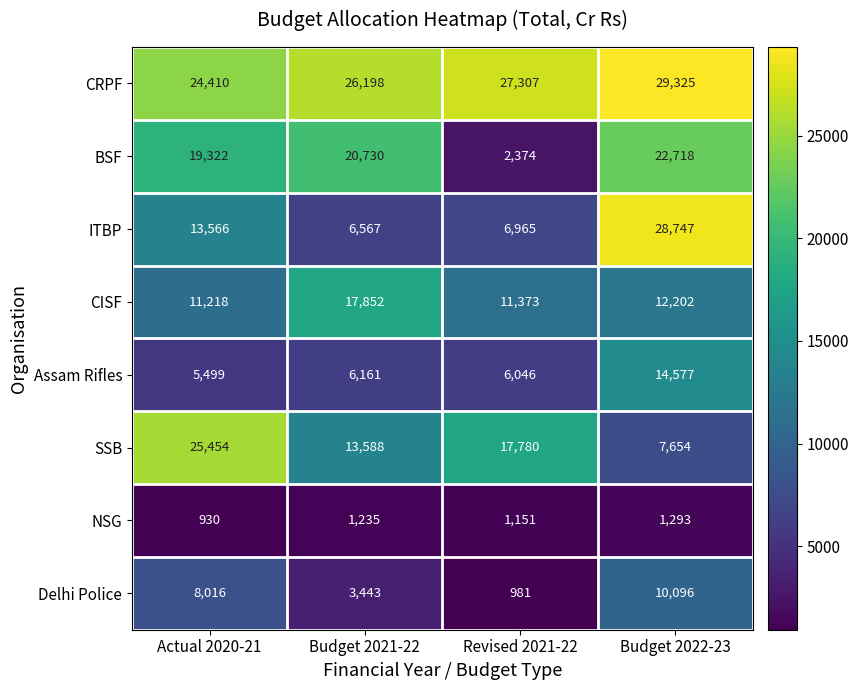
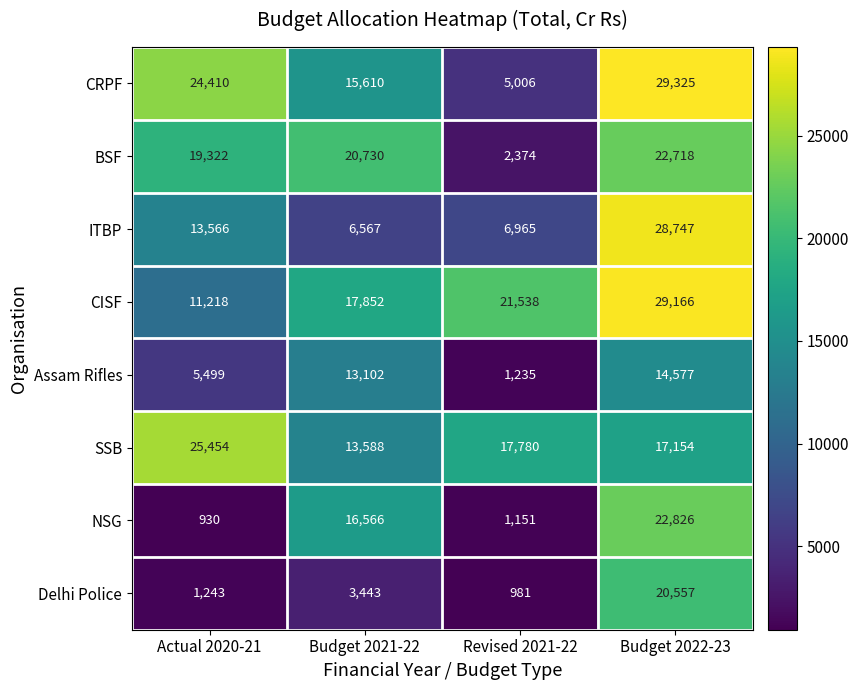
CRPF, Budget 2021-22: 26,198 -> 15,610
CRPF, Revised 2021-22: 27,307 -> 5,006
CISF, Revised 2021-22: 11,373 -> 21,538
CISF, Budget 2022-23: 12,202 -> 29,166
Assam Rifles, Budget 2021-22: 6,161 -> 13,102
Assam Rifles, Revised 2021-22: 6,046 -> 1,235
SSB, Budget 2022-23: 7,654 -> 17,154
NSG, Budget 2021-22: 1,235 -> 16,566
NSG, Budget 2022-23: 1,293 -> 22,826
Delhi Police, Actual 2020-21: 8,016 -> 1,243
Delhi Police, Budget 2022-23: 10,096 -> 20,557
